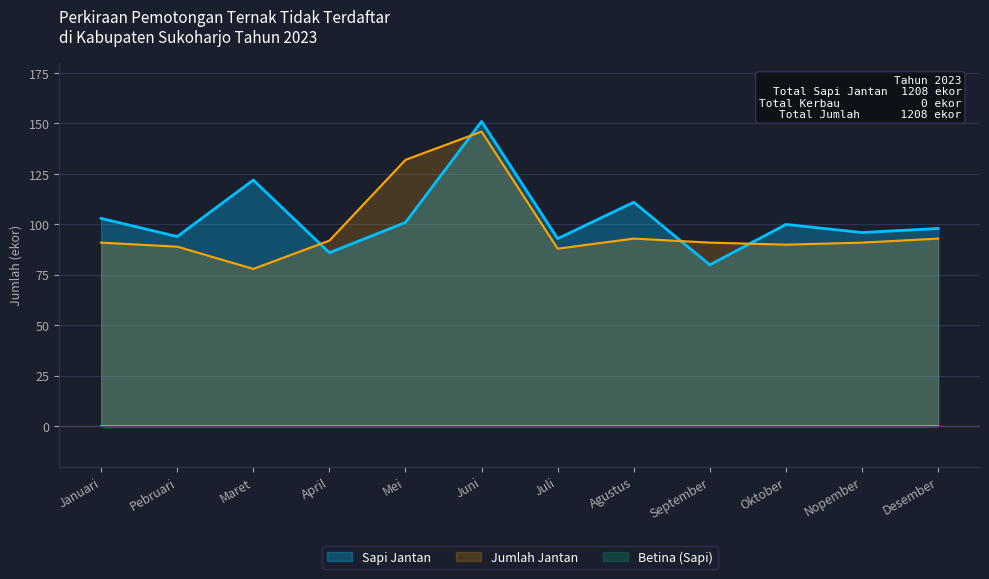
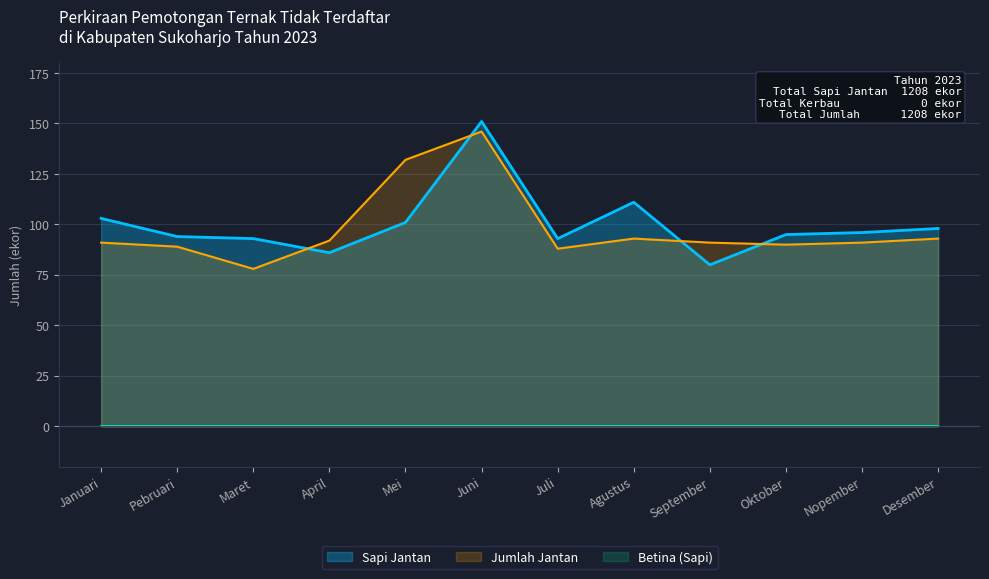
Sapi Jantan, Maret: 122 -> 93
Sapi Jantan, Oktober: 100 -> 95
